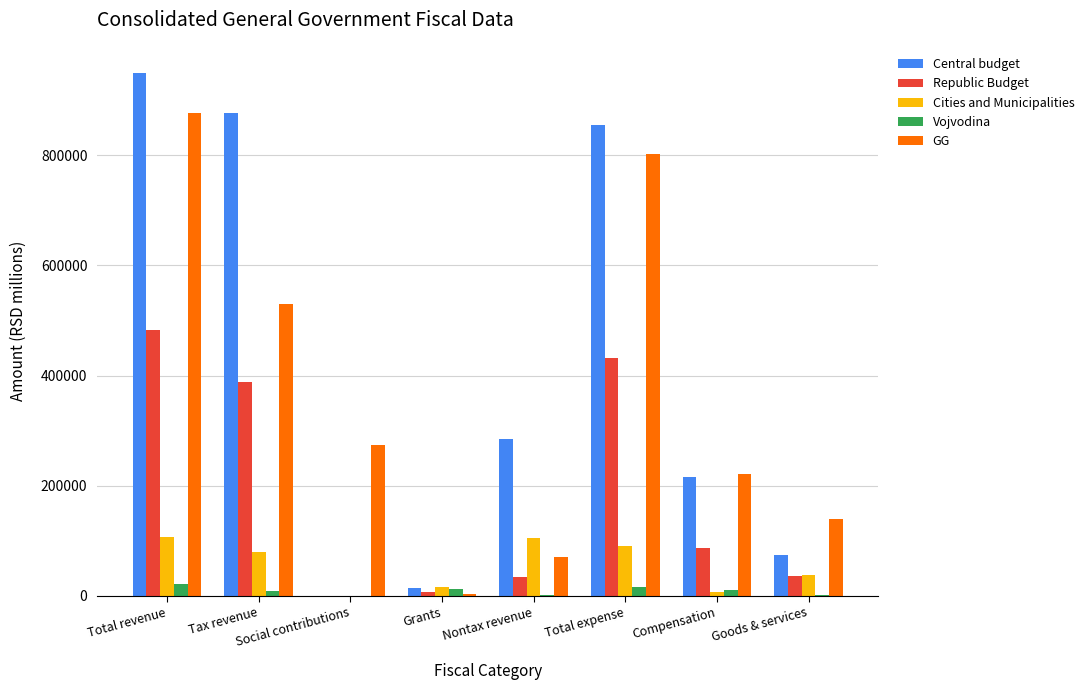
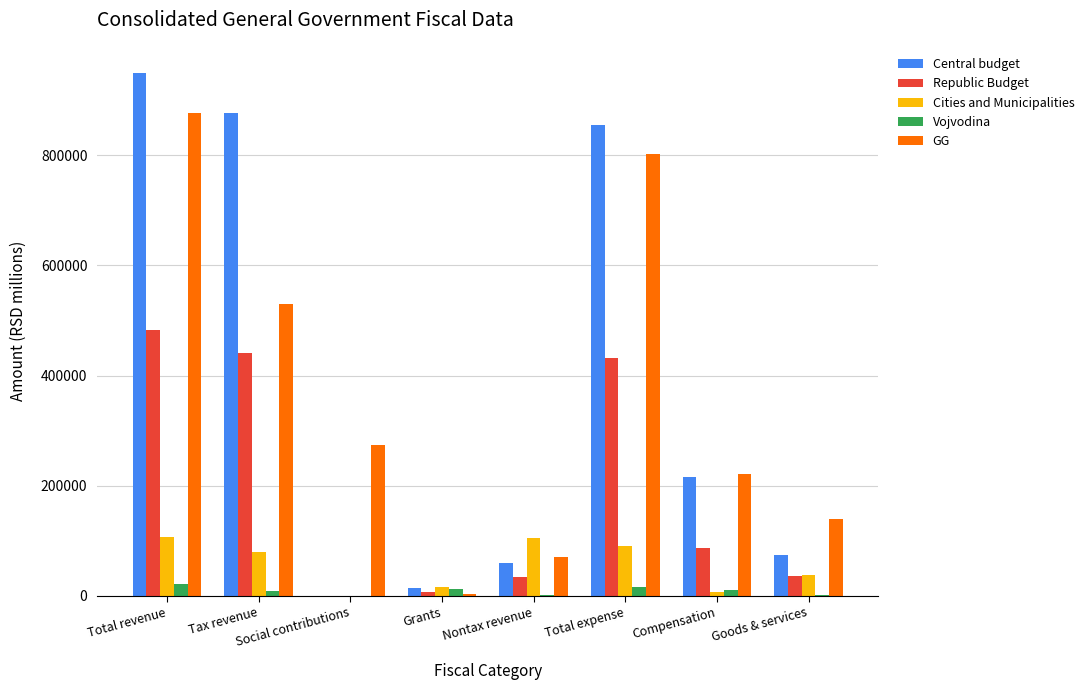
Republic Budget, Tax revenue: 390000 -> 440000
Central budget, Nontax revenue: 290000 -> 60000
